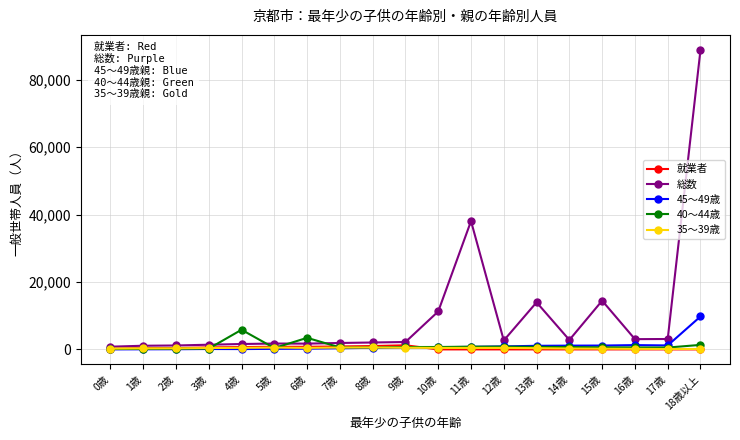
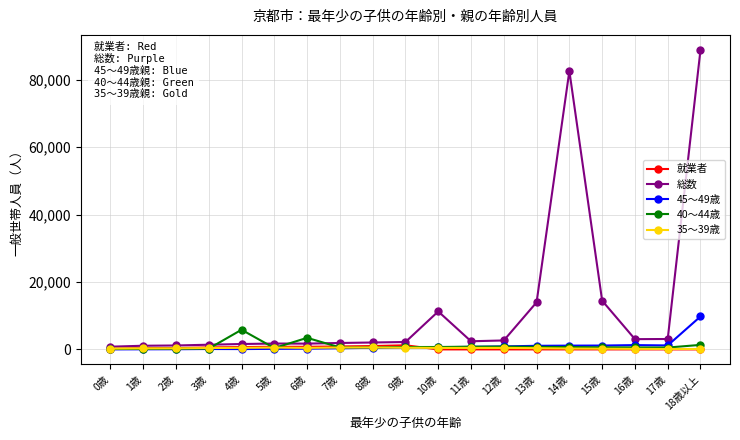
総数, 11歳: 38,000 -> 2,000
総数, 14歳: 3,000 -> 83,000
